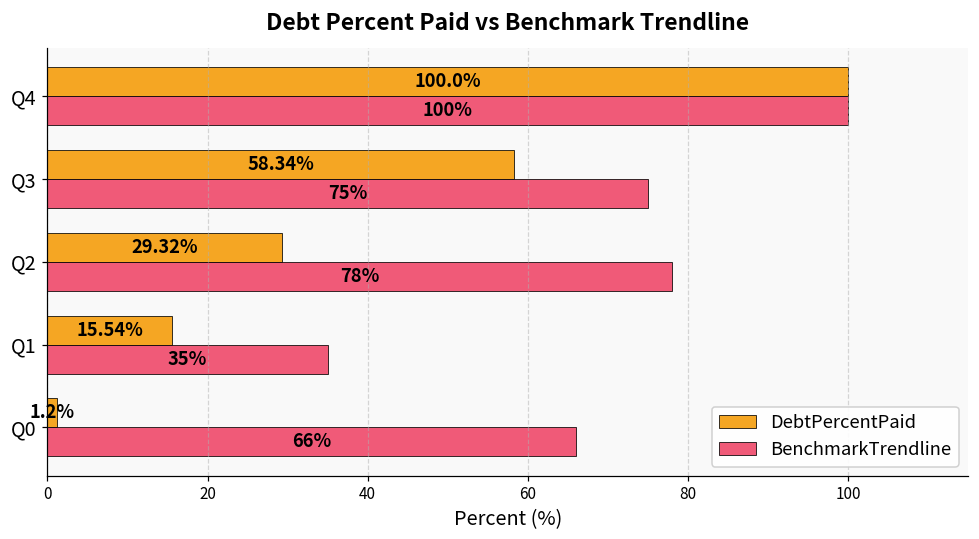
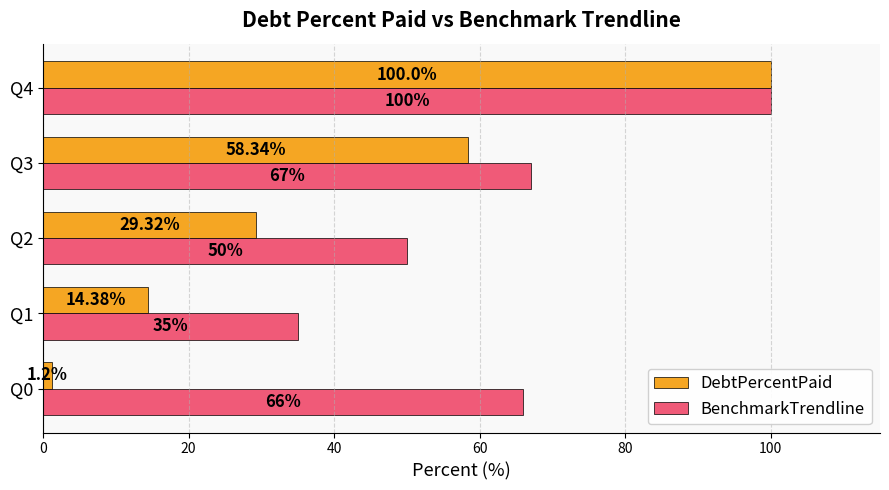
BenchmarkTrendline, Q3: 75% -> 67%
BenchmarkTrendline, Q2: 78% -> 50%
DebtPercentPaid, Q1: 15.54% -> 14.38%
